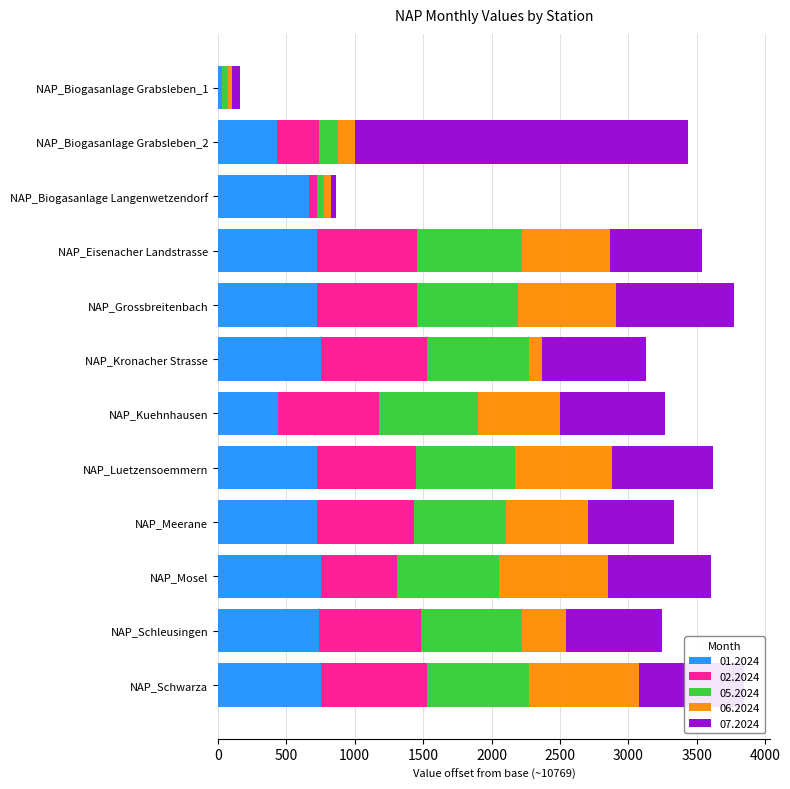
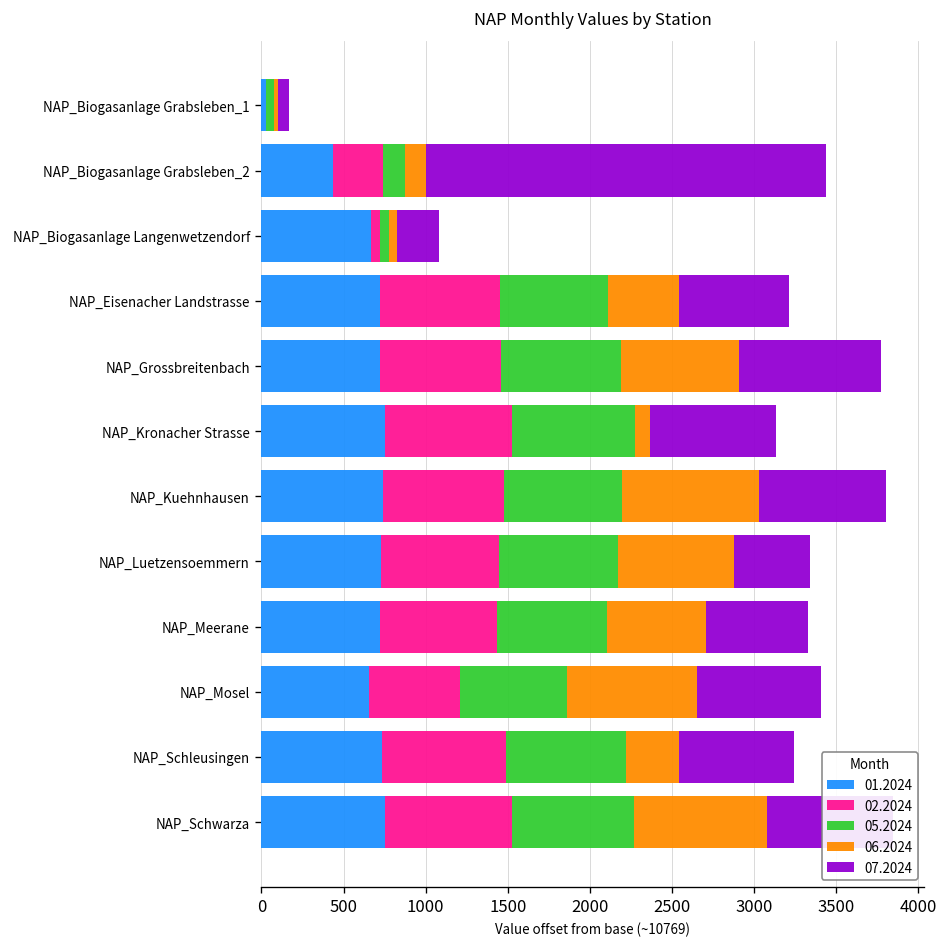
07.2024, NAP_Biogasanlage Langenwetzendorf: 40 -> 250
05.2024, NAP_Eisenacher Landstrasse: 770 -> 660
06.2024, NAP_Eisenacher Landstrasse: 640 -> 440
01.2024, NAP_Kuehnhausen: 440 -> 740
06.2024, NAP_Kuehnhausen: 600 -> 830
07.2024, NAP_Luetzensoemmern: 740 -> 460
01.2024, NAP_Mosel: 750 -> 660
05.2024, NAP_Mosel: 750 -> 650
